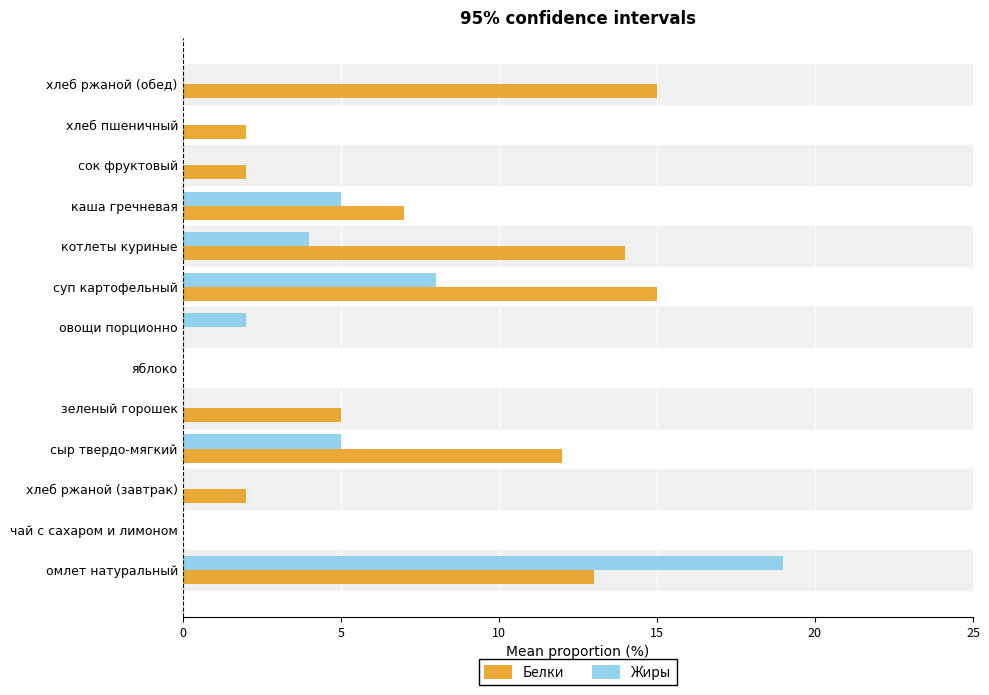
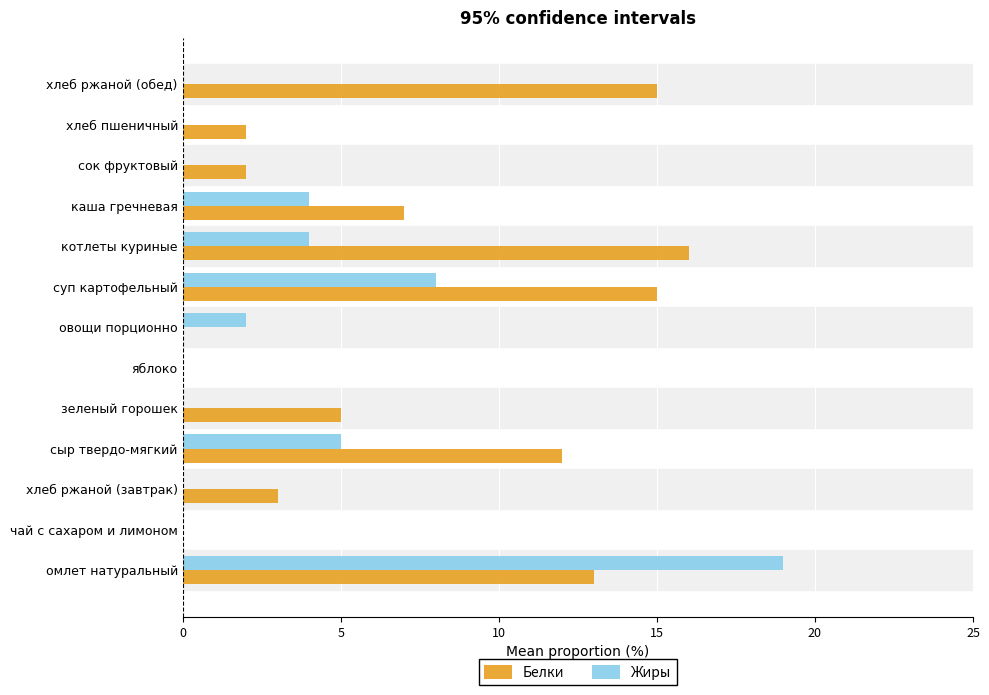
Жиры, каша гречневая: 5 -> 4
Белки, котлеты куриные: 14 -> 16
Белки, хлеб ржаной (завтрак): 2 -> 3
